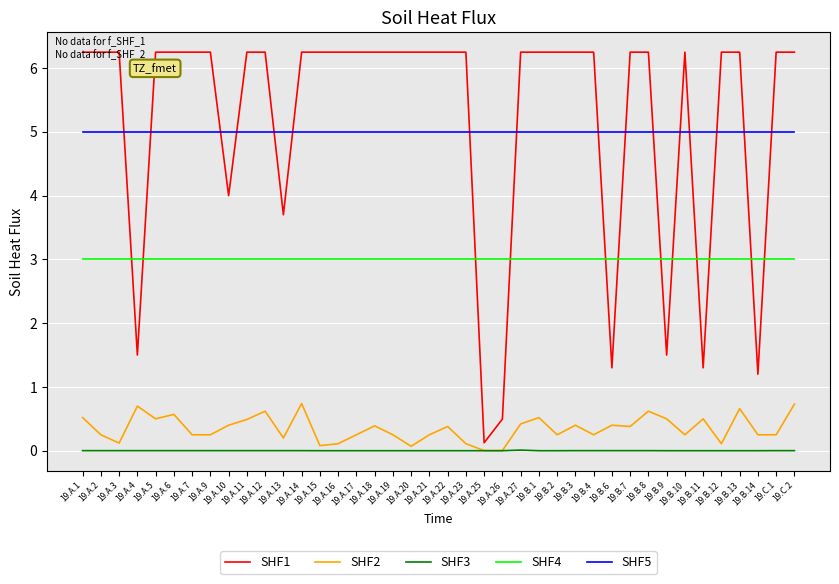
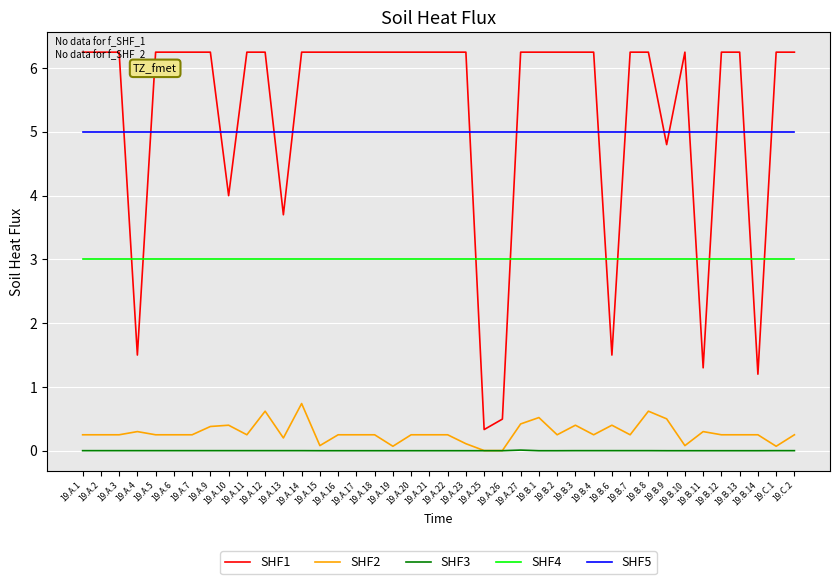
SHF2, 19.A.1: 0.5 -> 0.3
SHF2, 19.A.3: 0.1 -> 0.3
SHF2, 19.A.4: 0.7 -> 0.3
SHF2, 19.A.5: 0.5 -> 0.3
SHF2, 19.A.6: 0.6 -> 0.3
SHF2, 19.A.9: 0.3 -> 0.4
SHF2, 19.A.11: 0.5 -> 0.3
SHF2, 19.A.16: 0.1 -> 0.3
SHF2, 19.A.18: 0.4 -> 0.3
SHF2, 19.A.19: 0.3 -> 0.1
SHF2, 19.A.20: 0.1 -> 0.3
SHF2, 19.A.22: 0.4 -> 0.3
SHF1, 19.A.25: 0.1 -> 0.3
SHF1, 19.B.6: 1.3 -> 1.5
SHF2, 19.B.7: 0.4 -> 0.3
SHF1, 19.B.9: 1.5 -> 4.8
SHF2, 19.B.10: 0.3 -> 0.1
SHF2, 19.B.11: 0.5 -> 0.3
SHF2, 19.B.12: 0.1 -> 0.3
SHF2, 19.B.13: 0.7 -> 0.3
SHF2, 19.C.1: 0.3 -> 0.1
SHF2, 19.C.2: 0.7 -> 0.3
